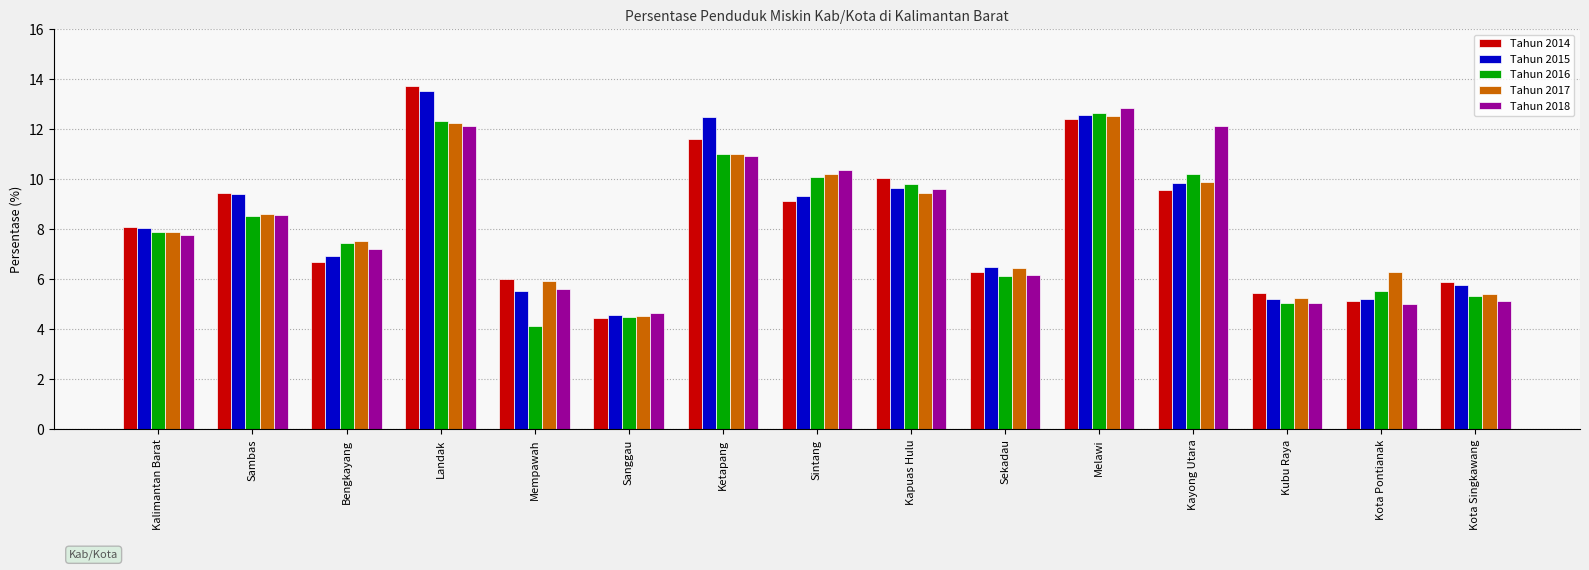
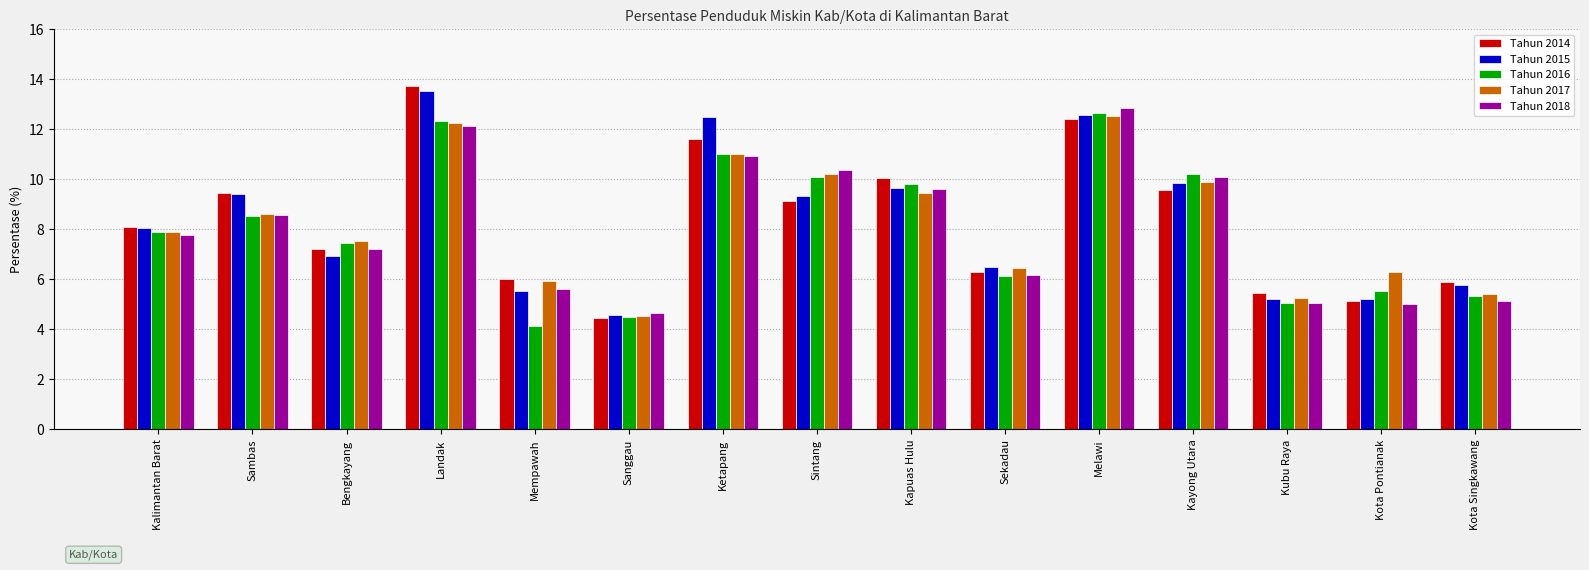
Tahun 2014, Bengkayang: 6.7 -> 7.2
Tahun 2018, Kayong Utara: 12.1 -> 10.1
